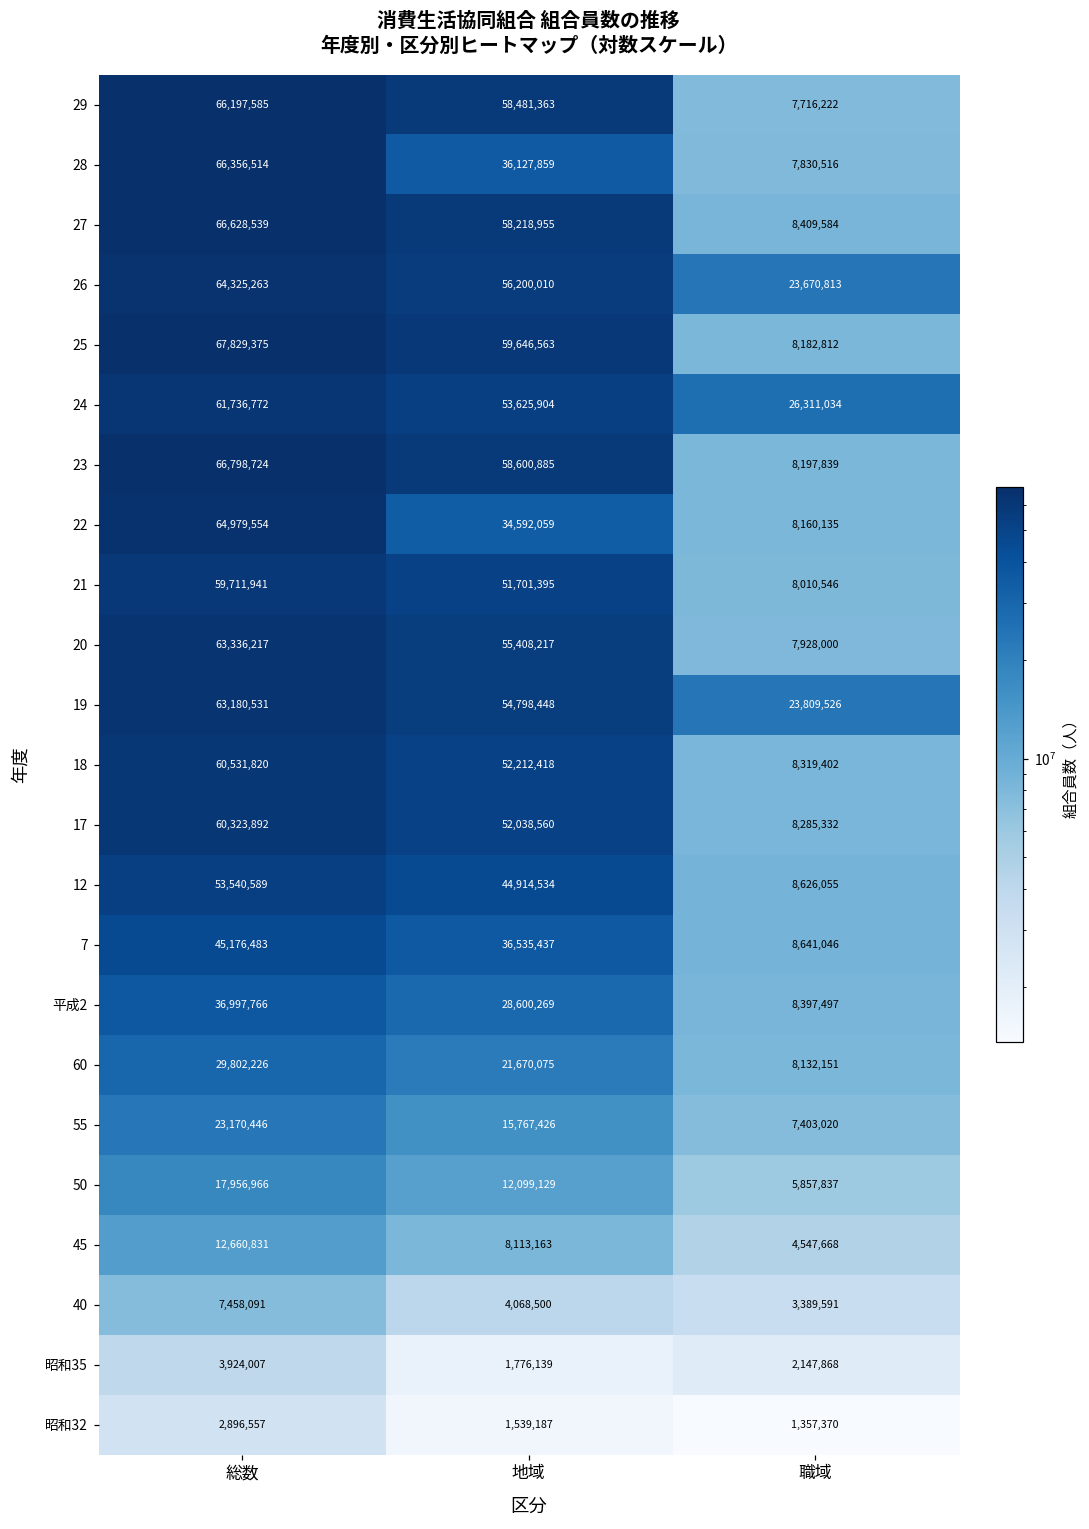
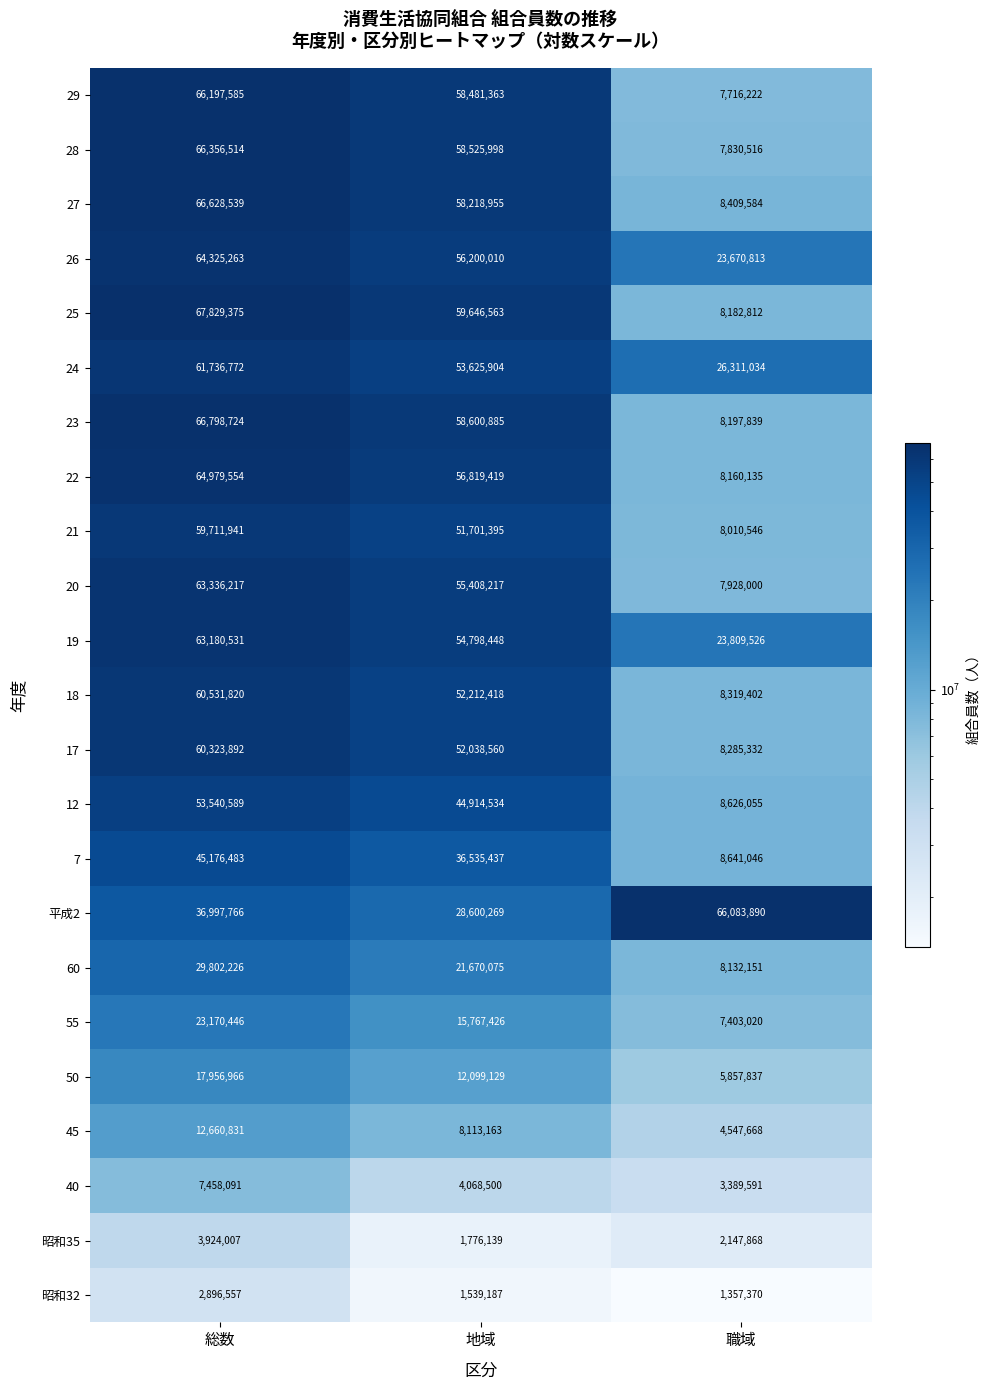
28, 地域: 36,127,859 -> 58,525,998
22, 地域: 34,592,059 -> 56,819,419
平成2, 職域: 8,397,497 -> 66,083,890
